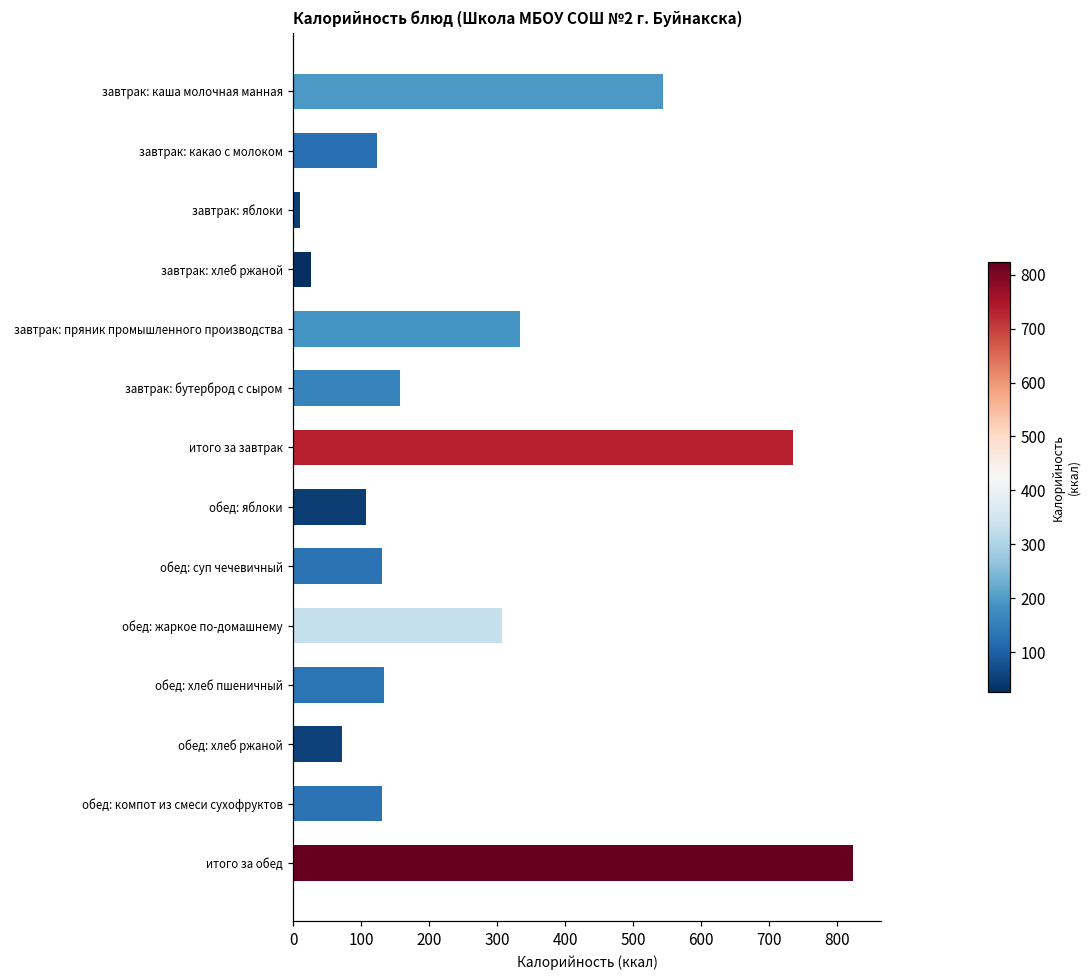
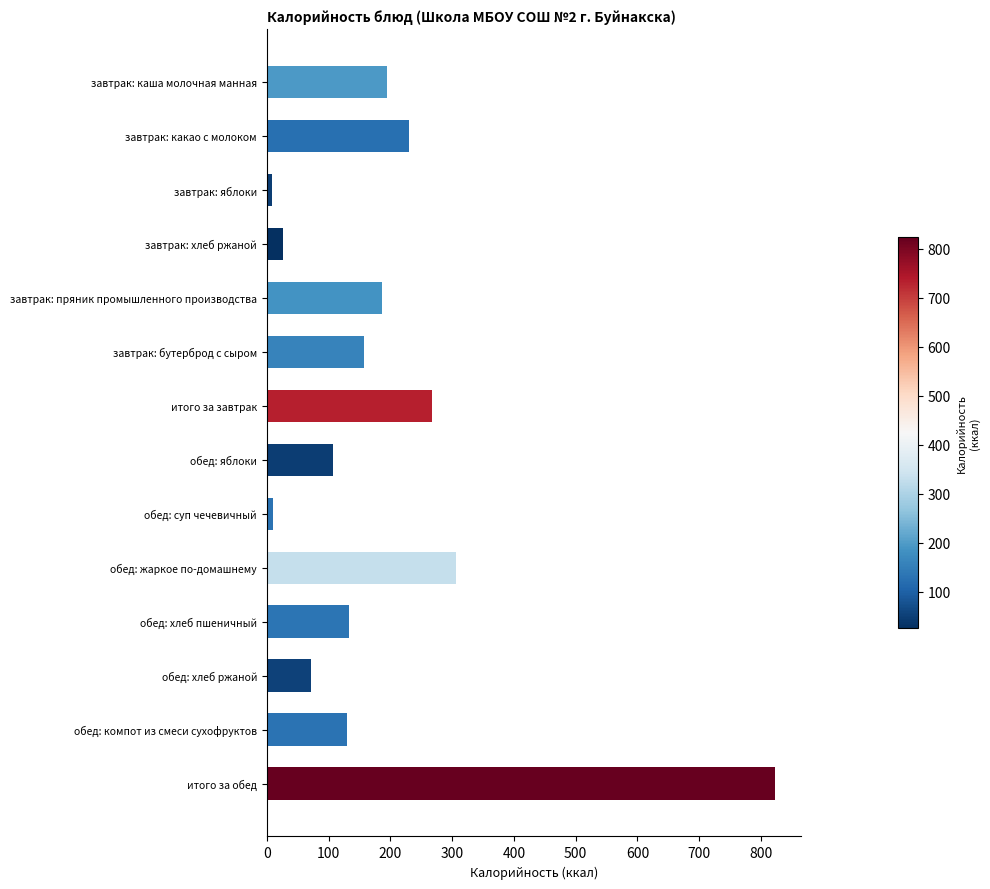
завтрак: каша молочная манная: 540 -> 200
завтрак: какао с молоком: 120 -> 230
завтрак: пряник промышленного производства: 330 -> 190
итого за завтрак: 740 -> 270
обед: суп чечевичный: 130 -> 10
